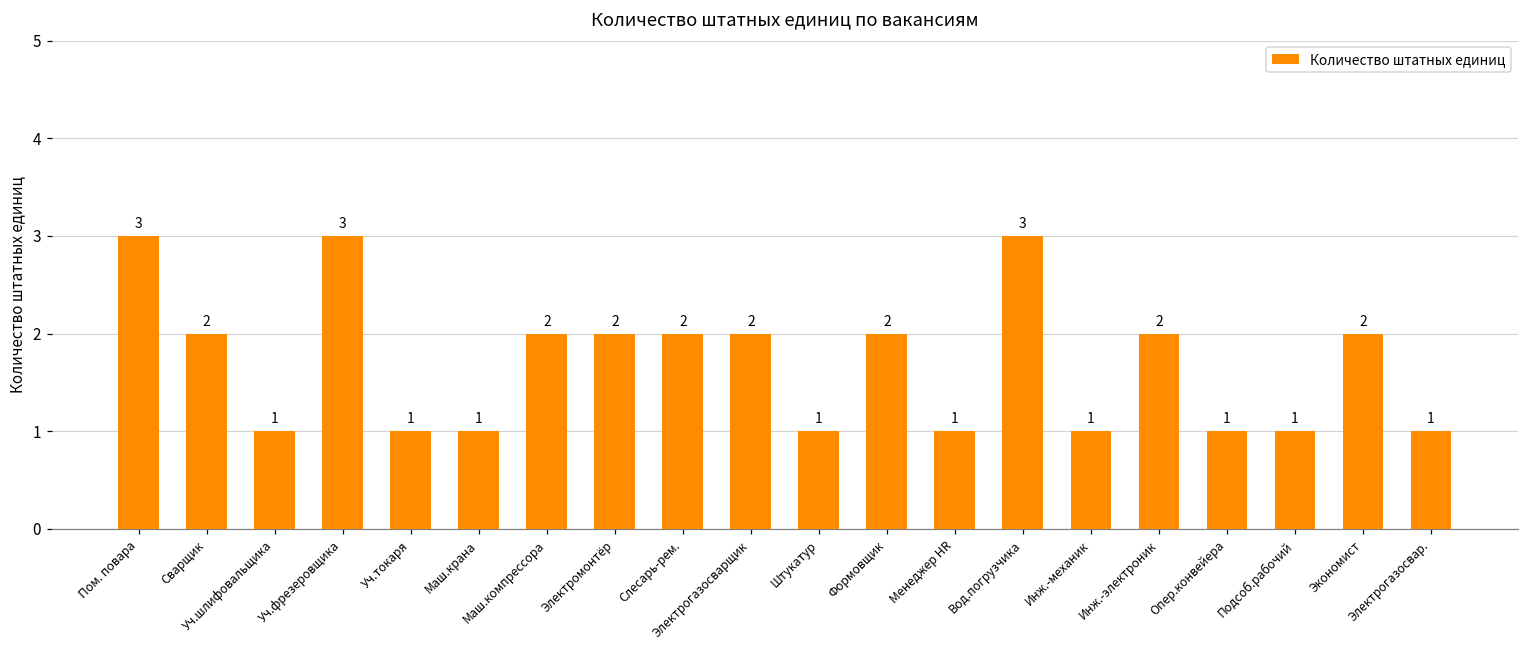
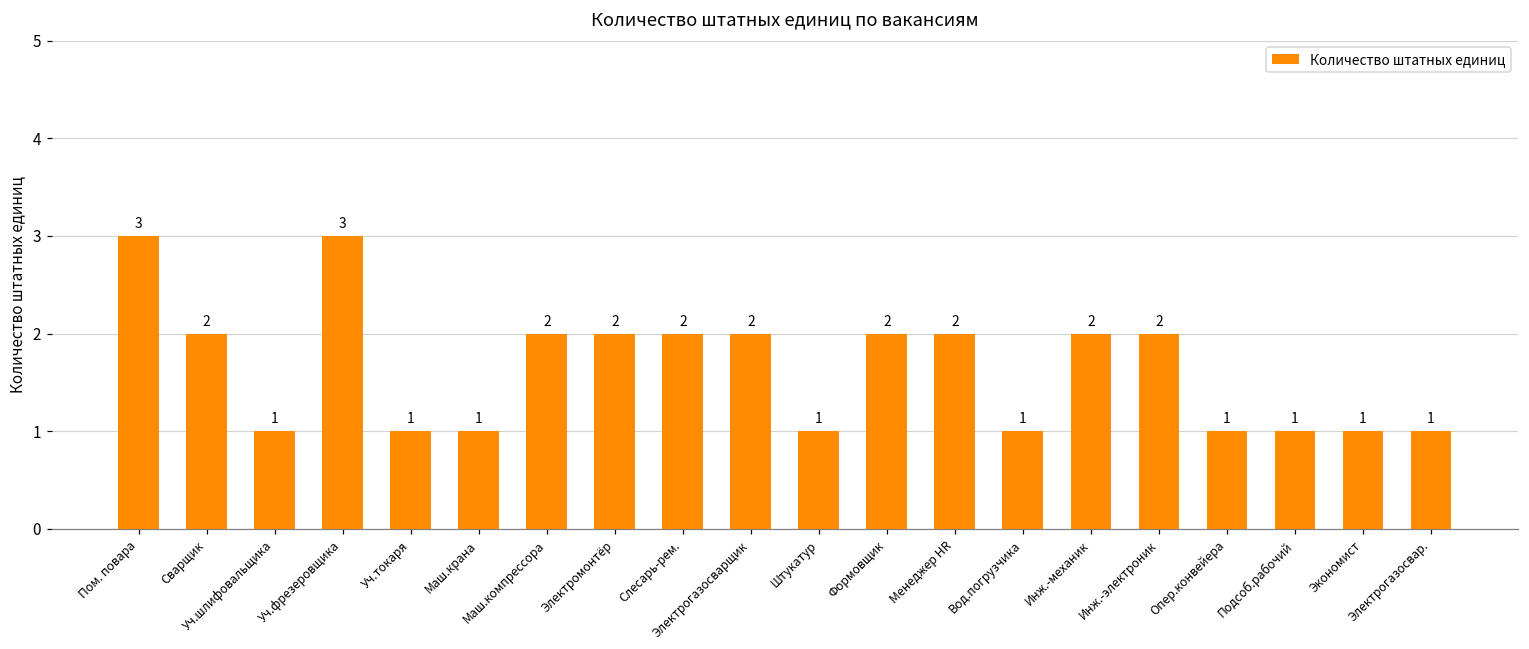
Менеджер HR: 1 -> 2
Вод.погрузчика: 3 -> 1
Инж.-механик: 1 -> 2
Экономист: 2 -> 1
